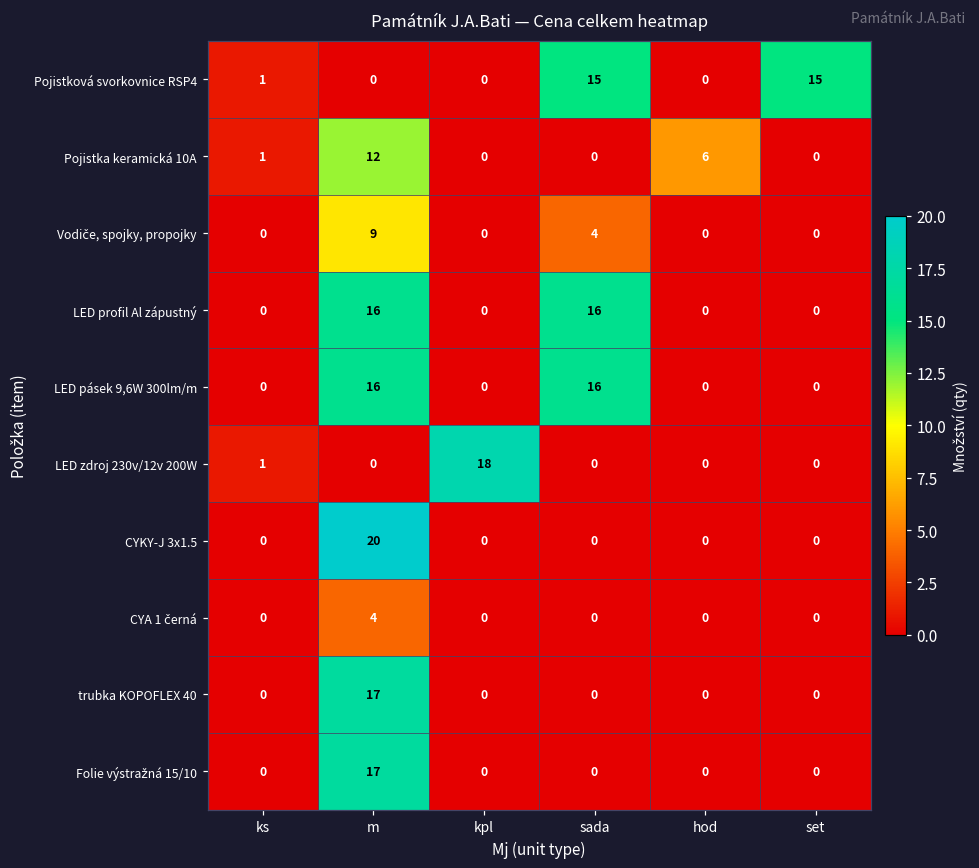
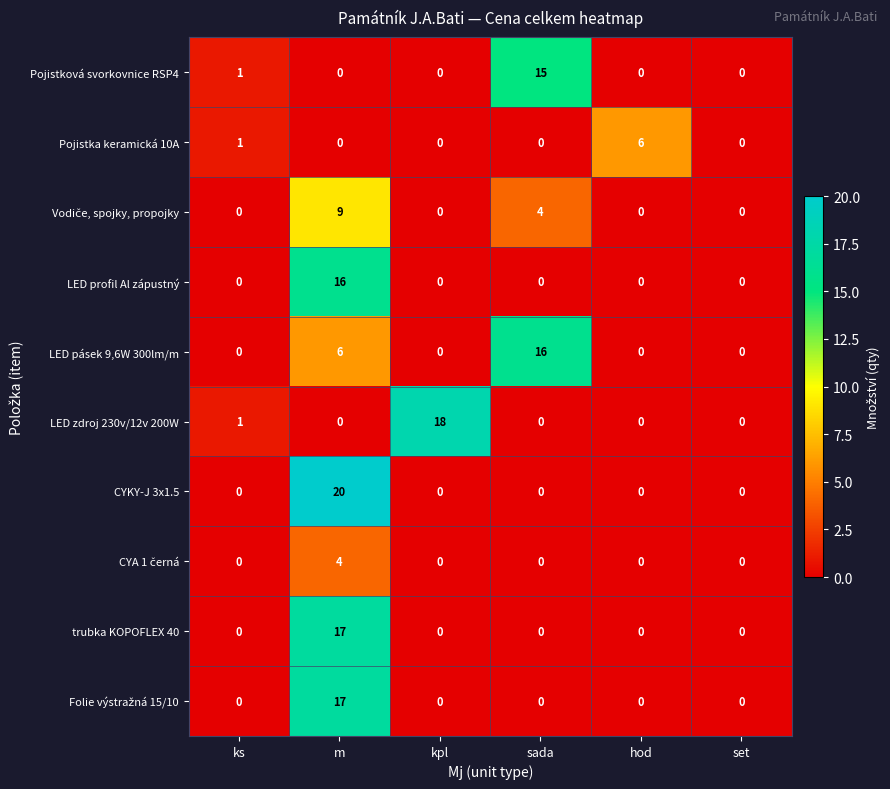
Pojistková svorkovnice RSP4, set: 15 -> 0
Pojistka keramická 10A, m: 12 -> 0
LED profil Al zápustný, sada: 16 -> 0
LED pásek 9,6W 300lm/m, m: 16 -> 6
